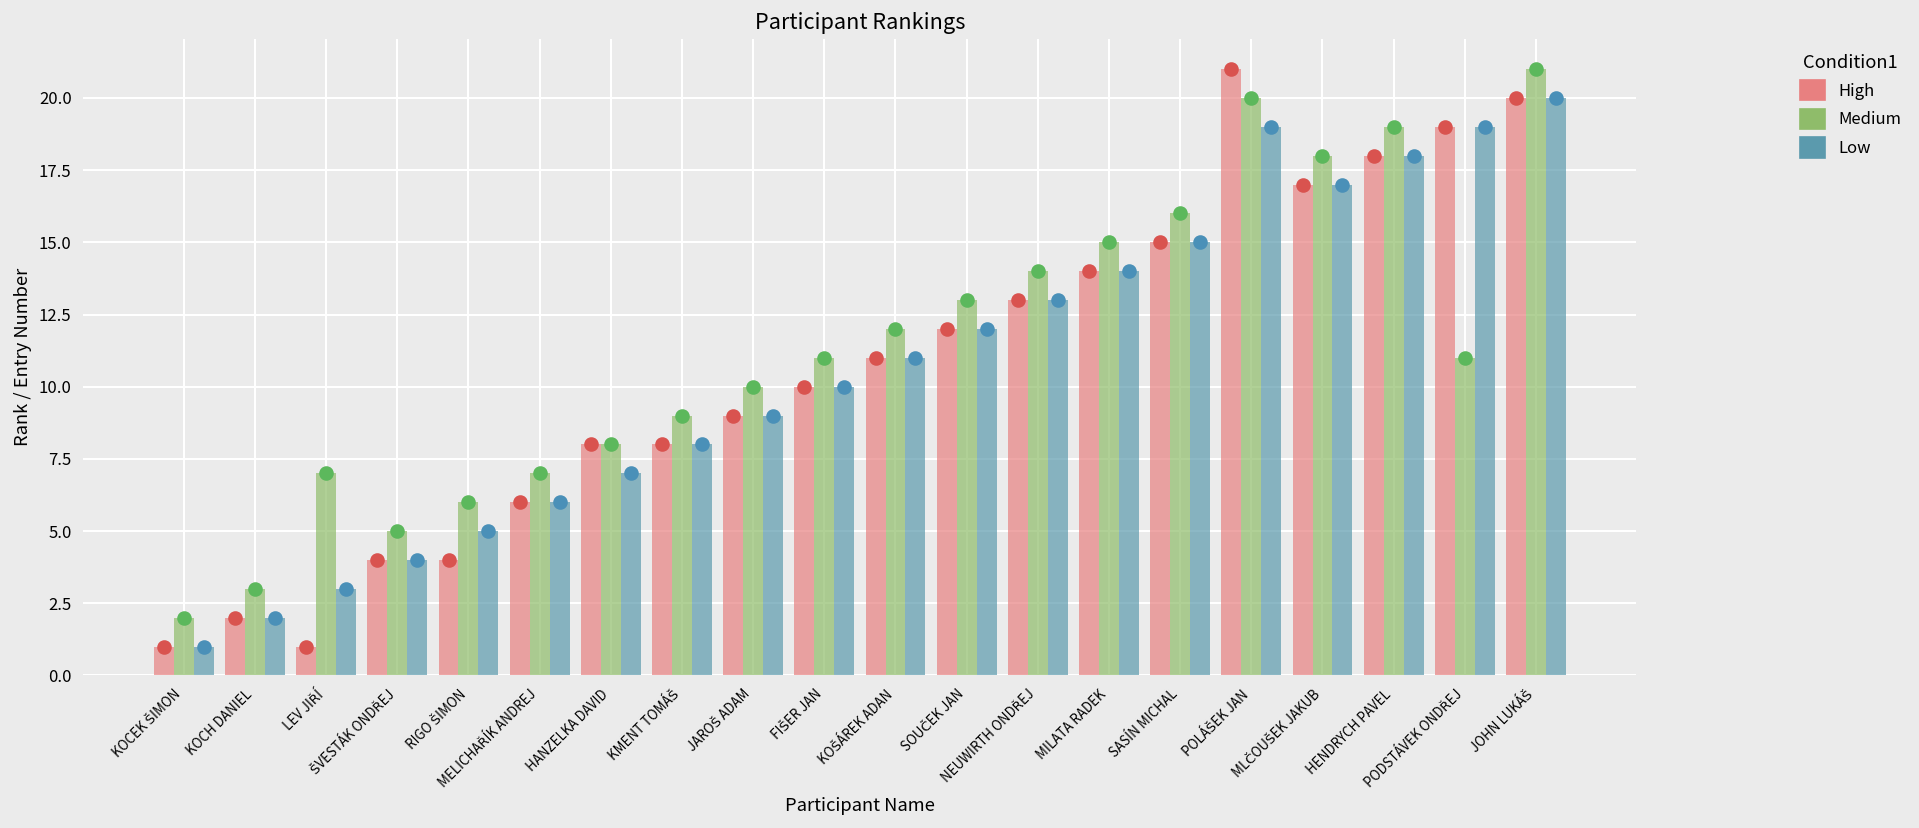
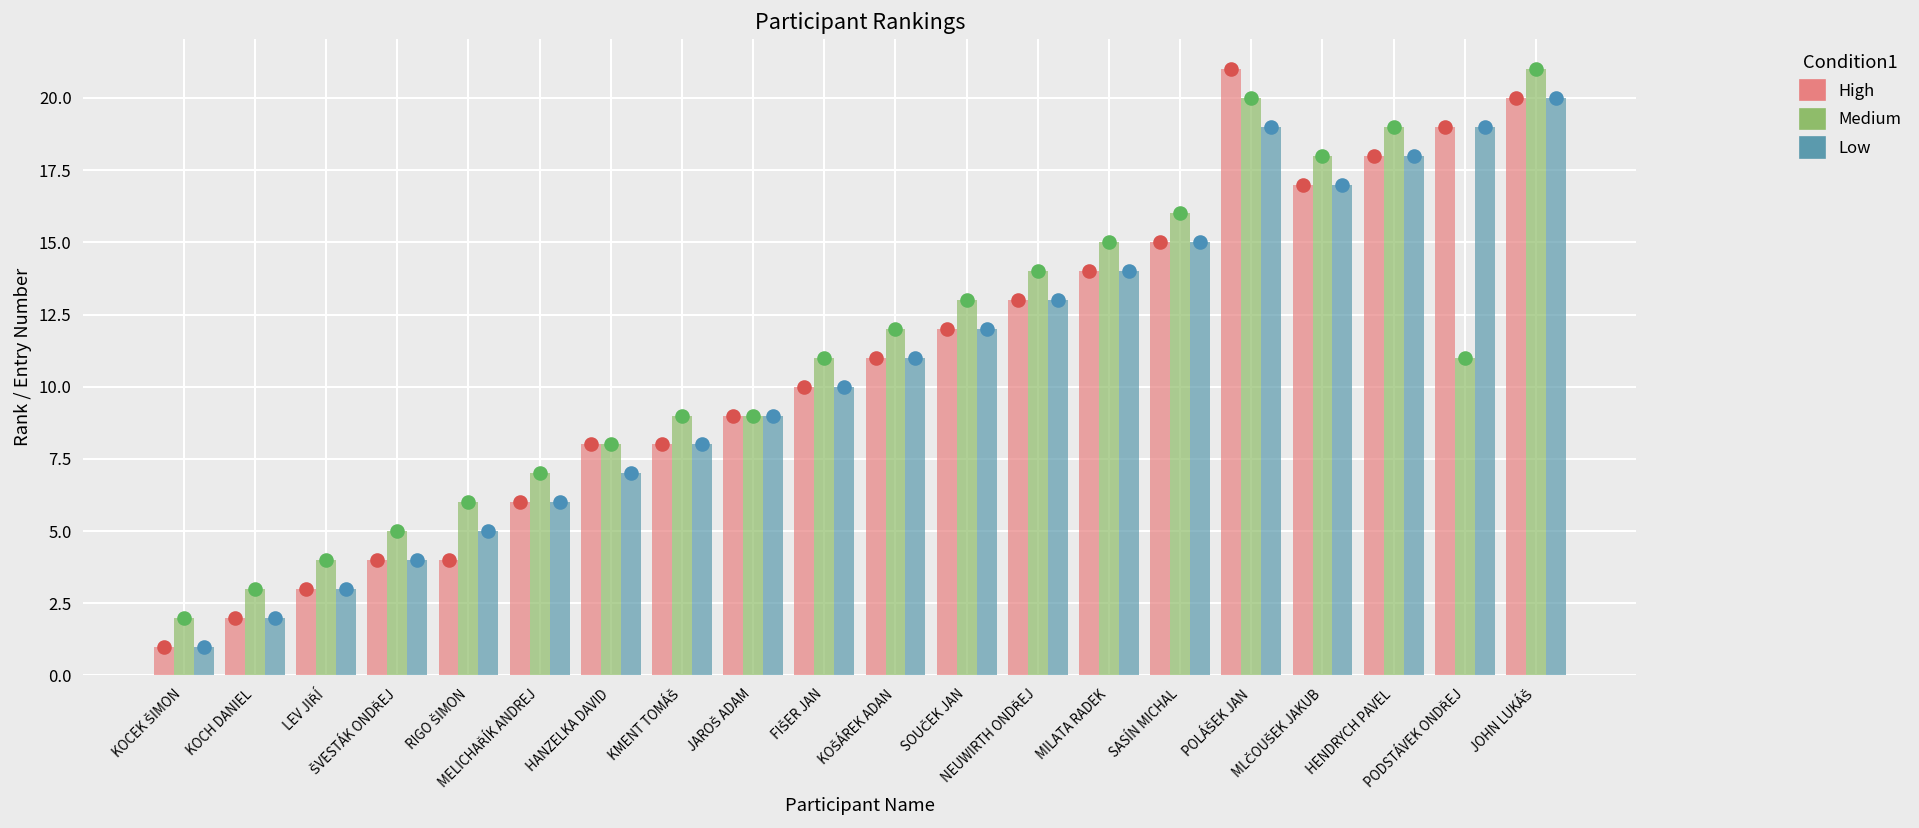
High, LEV JIŘÍ: 1 -> 3
Medium, LEV JIŘÍ: 7 -> 4
Medium, JAROŠ ADAM: 10 -> 9
